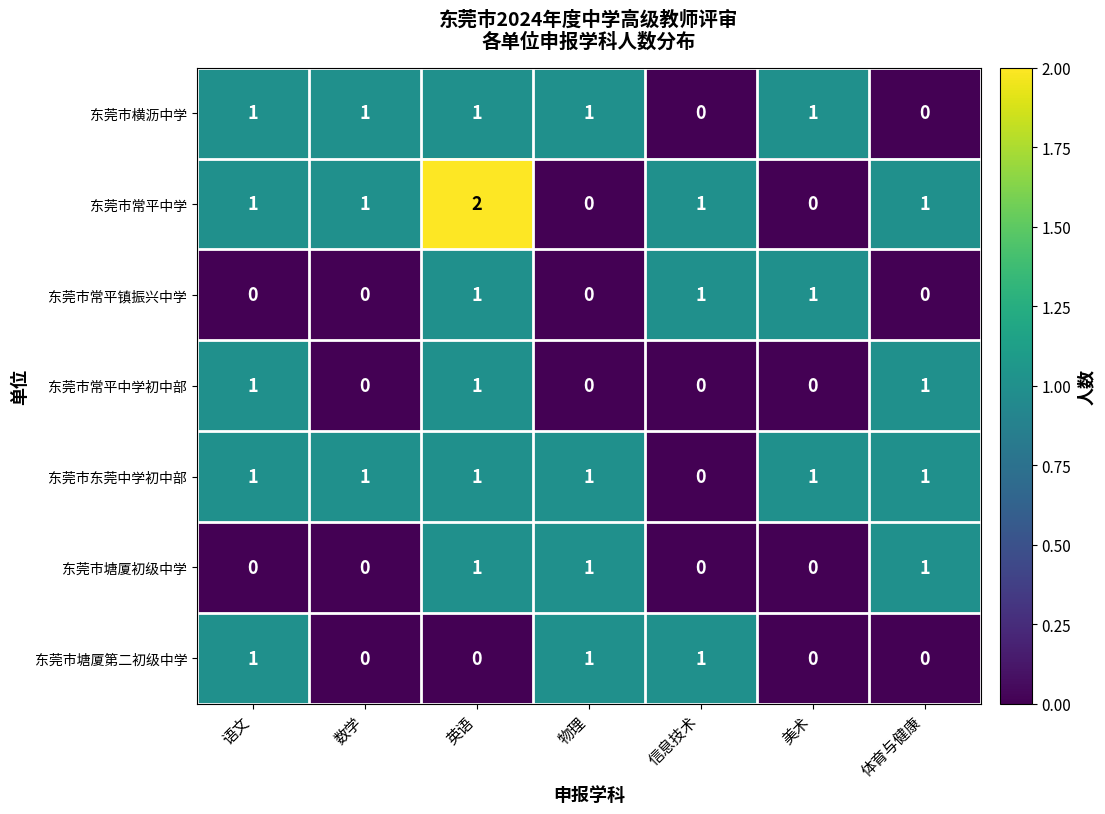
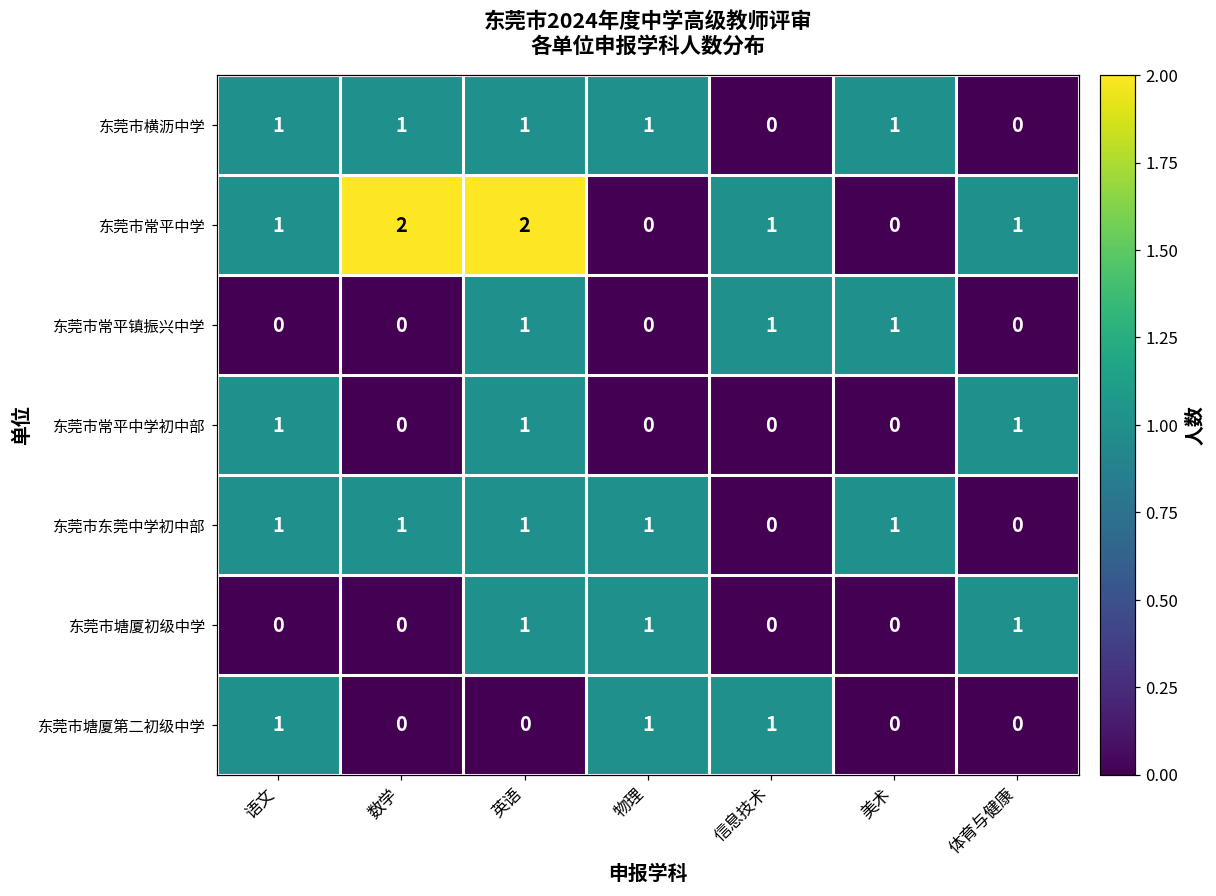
东莞市常平中学, 数学: 1 -> 2
东莞市东莞中学初中部, 体育与健康: 1 -> 0
